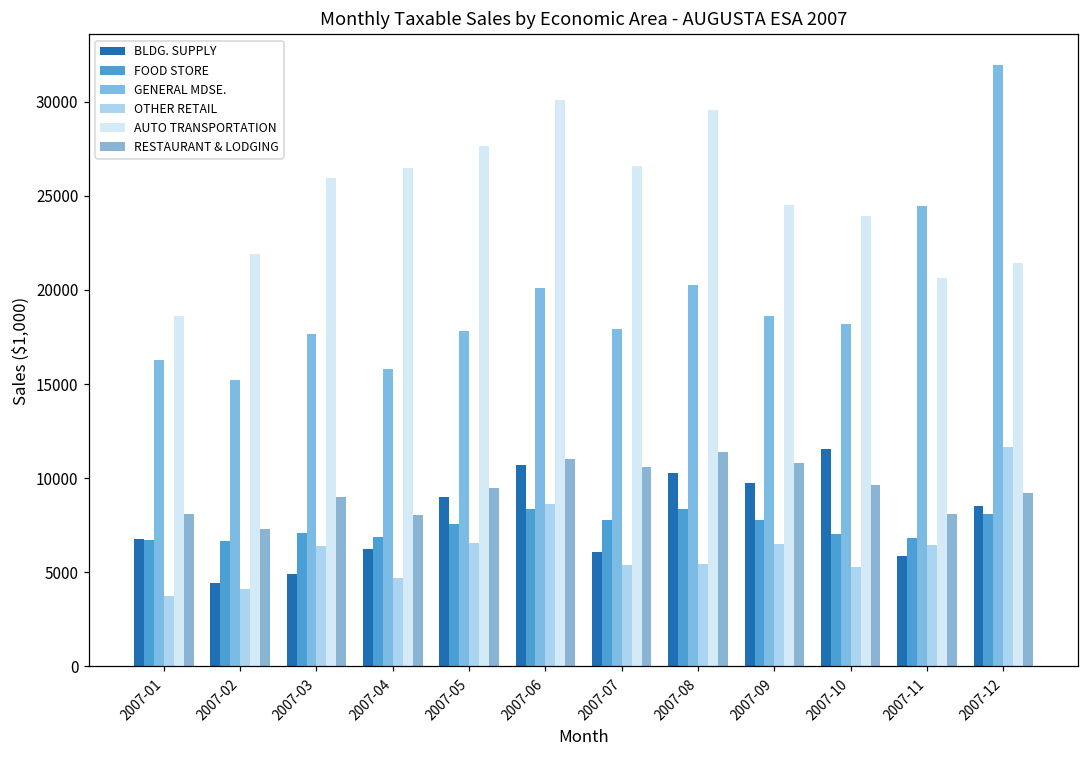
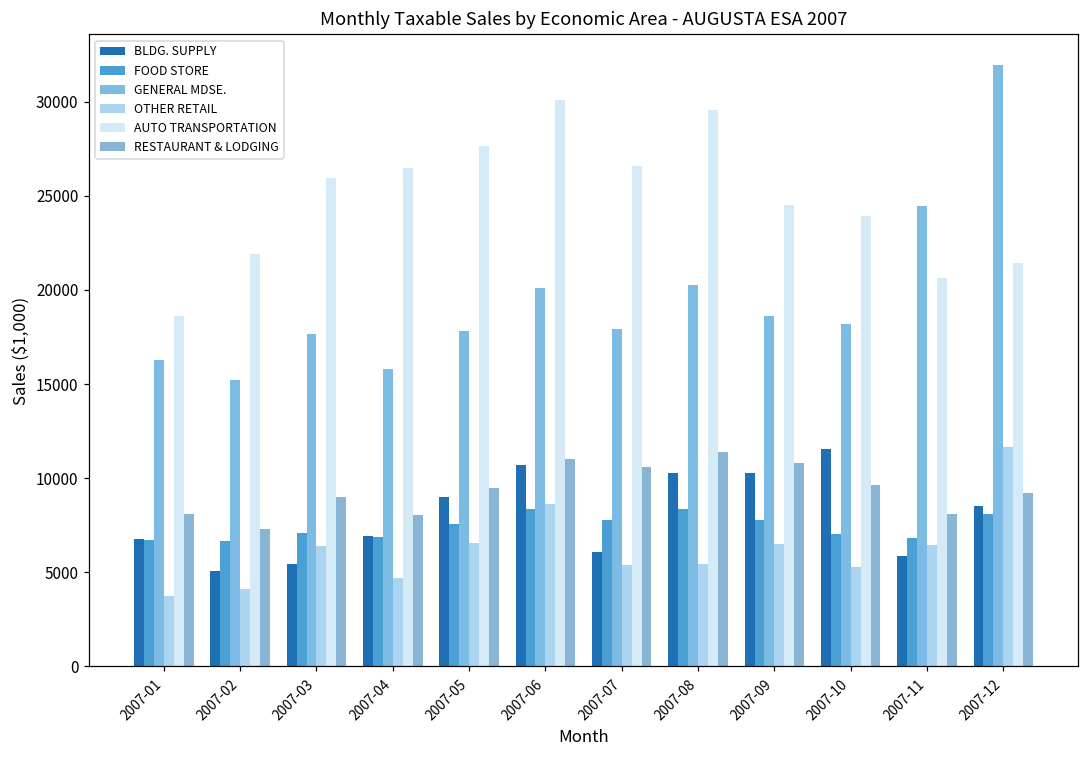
BLDG. SUPPLY, 2007-02: 4500 -> 5100
BLDG. SUPPLY, 2007-03: 4900 -> 5400
BLDG. SUPPLY, 2007-04: 6200 -> 6900
BLDG. SUPPLY, 2007-09: 9700 -> 10300
